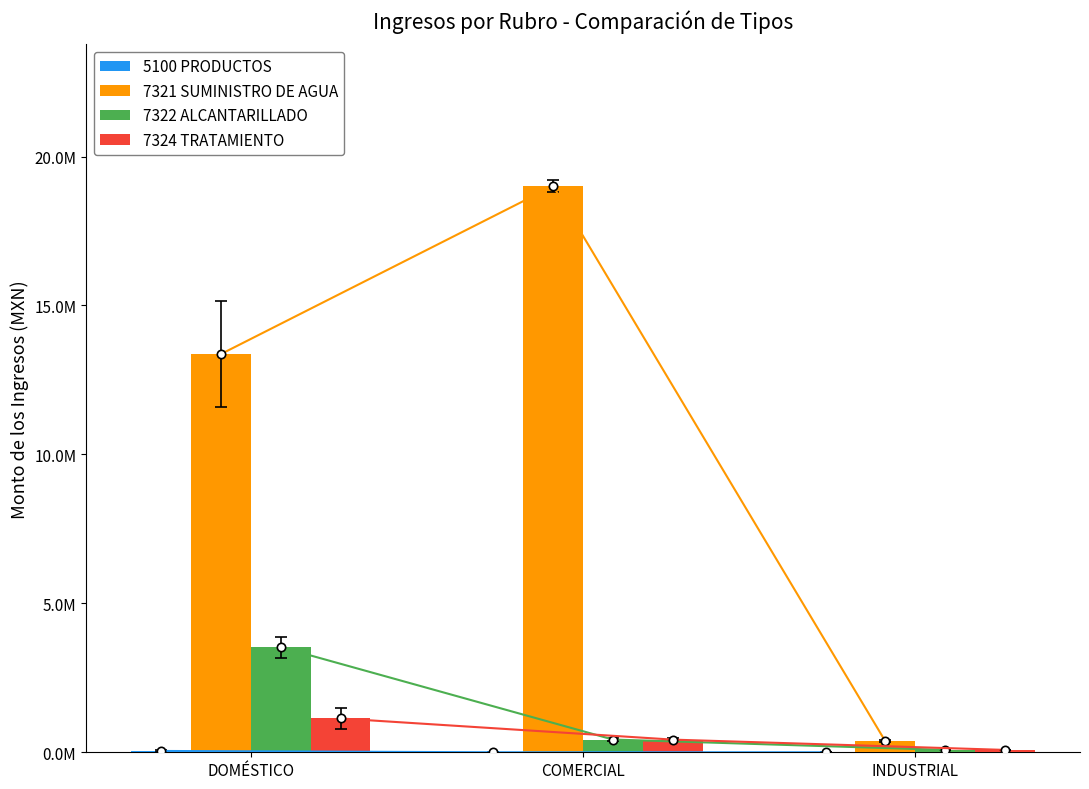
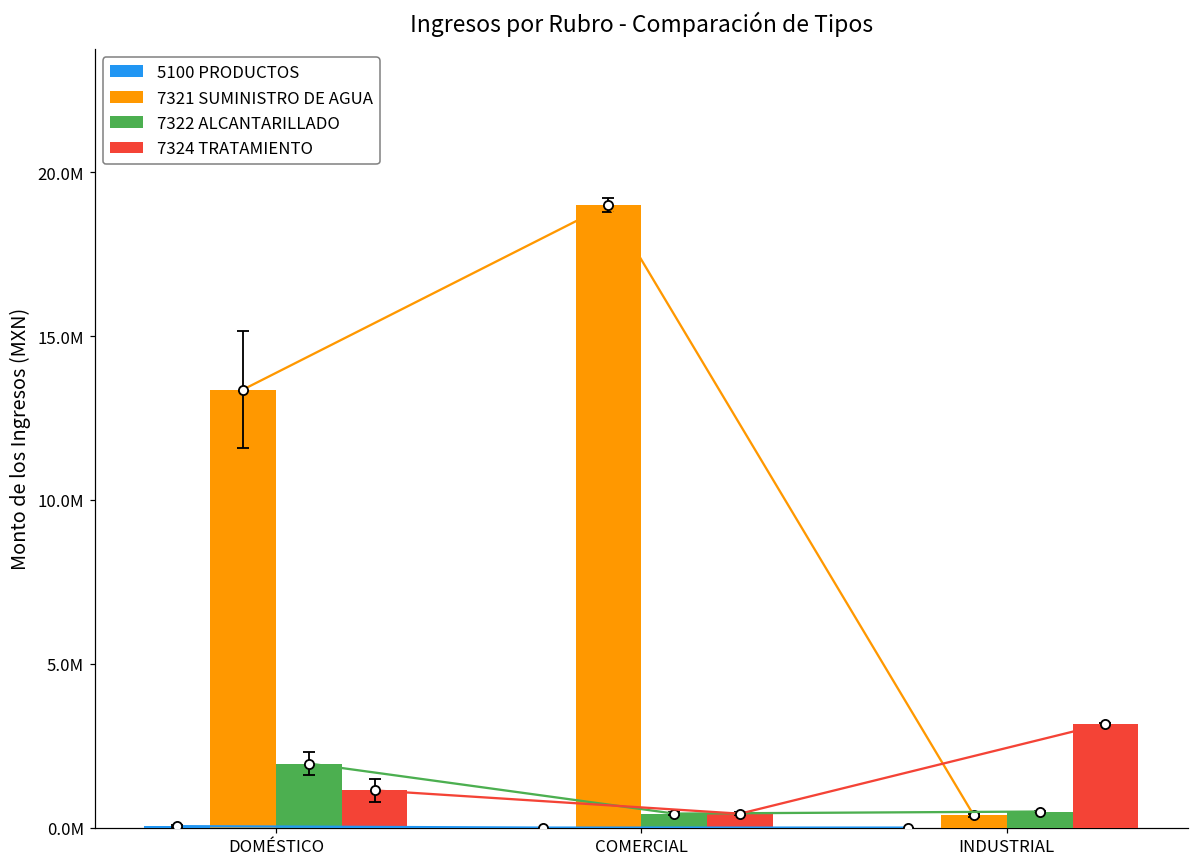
7322 ALCANTARILLADO, DOMÉSTICO: 3500000 -> 2000000
7322 ALCANTARILLADO, INDUSTRIAL: 100000 -> 500000
7324 TRATAMIENTO, INDUSTRIAL: 100000 -> 3200000
